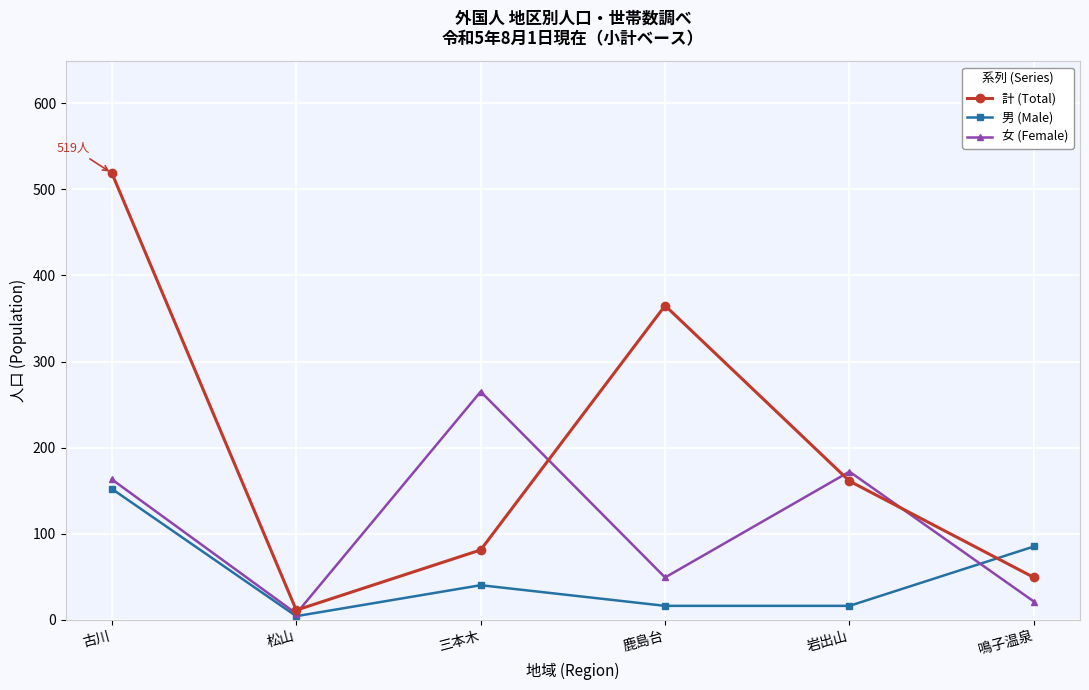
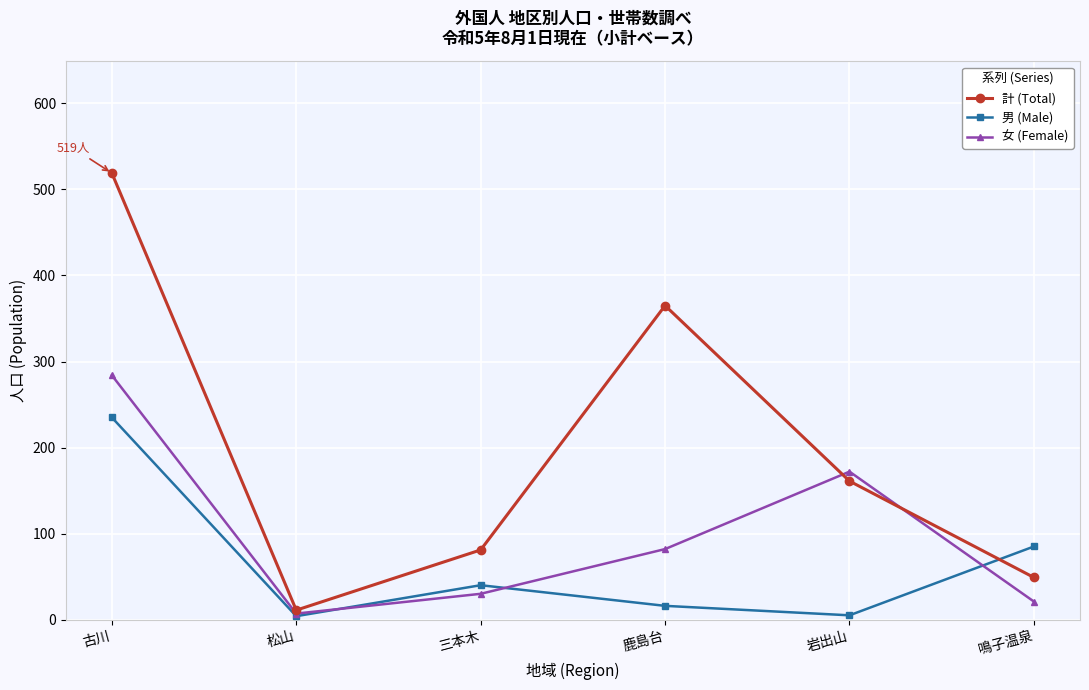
男 (Male), 古川: 150 -> 240
女 (Female), 古川: 160 -> 280
女 (Female), 三本木: 270 -> 30
女 (Female), 鹿島台: 50 -> 80
男 (Male), 岩出山: 20 -> 10
